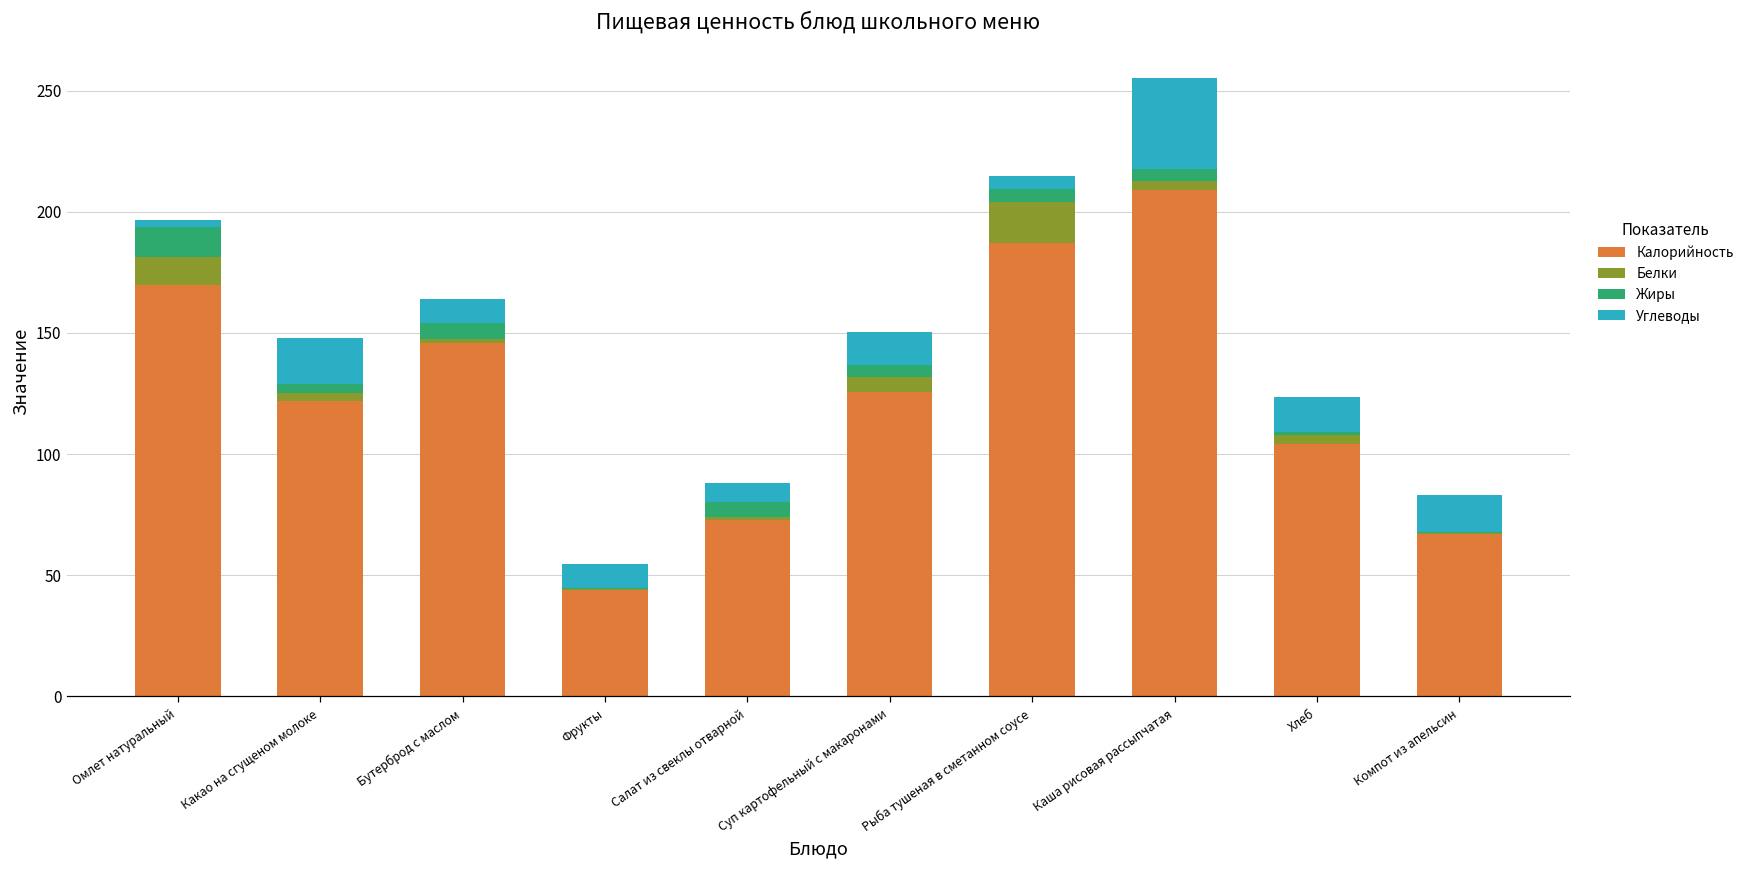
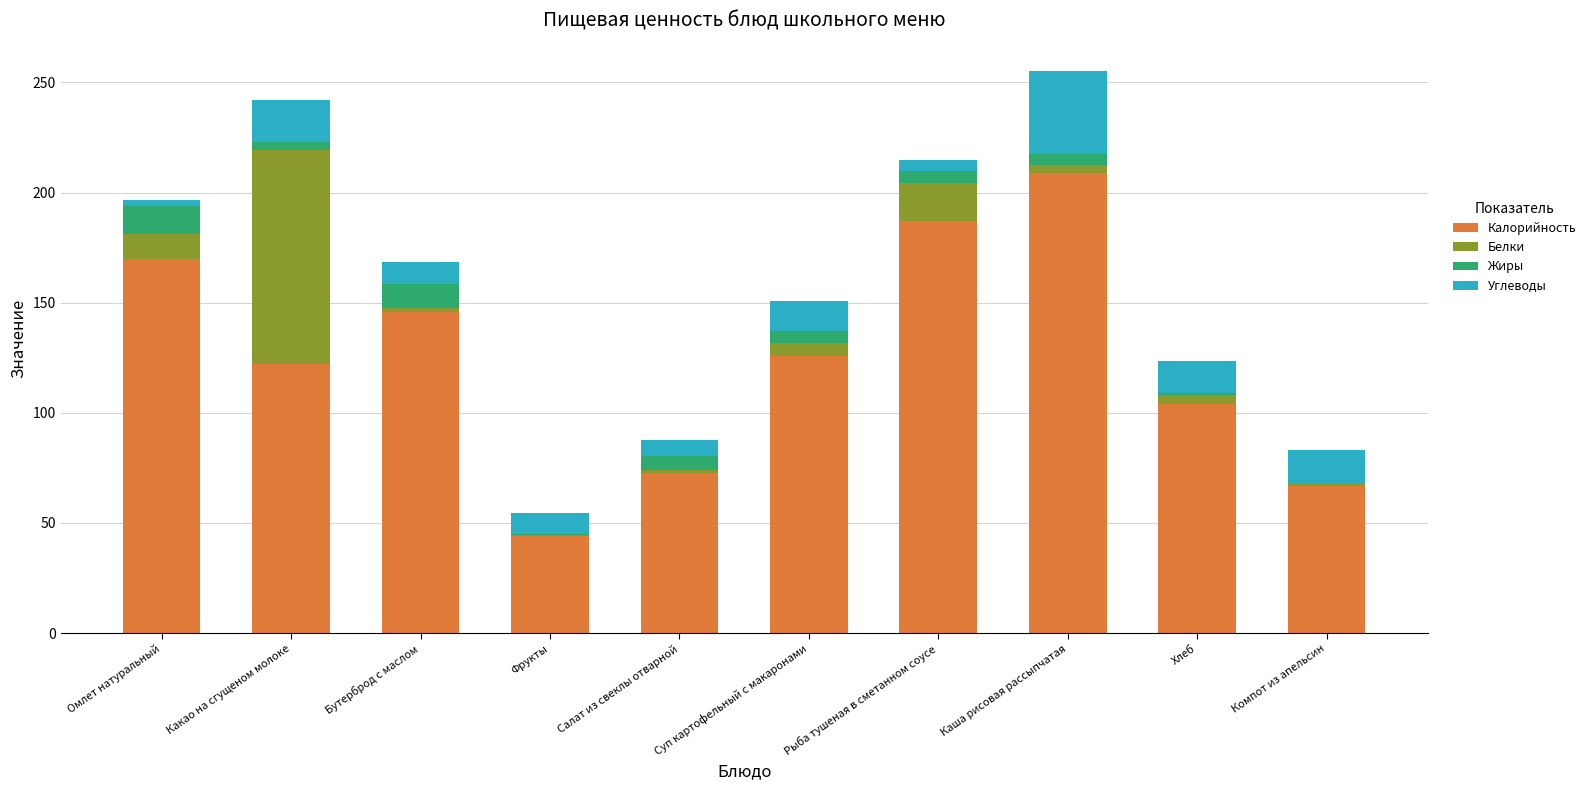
Белки, Какао на сгущеном молоке: 3 -> 97
Жиры, Бутерброд с маслом: 6 -> 11
